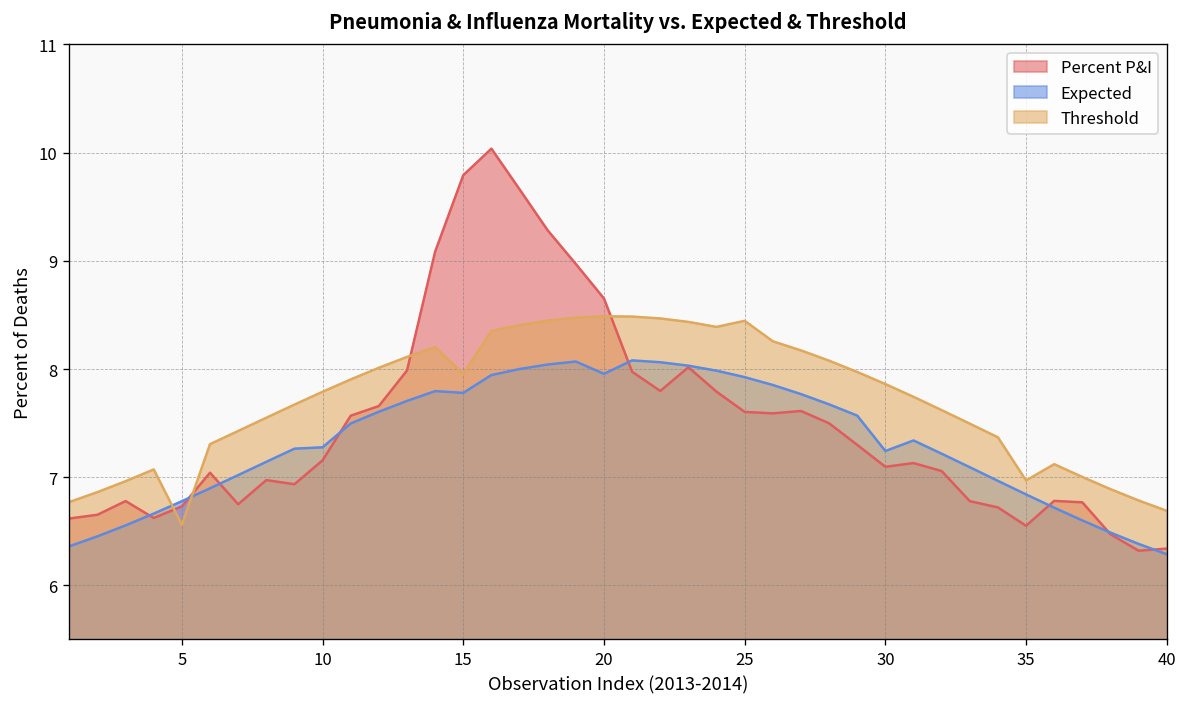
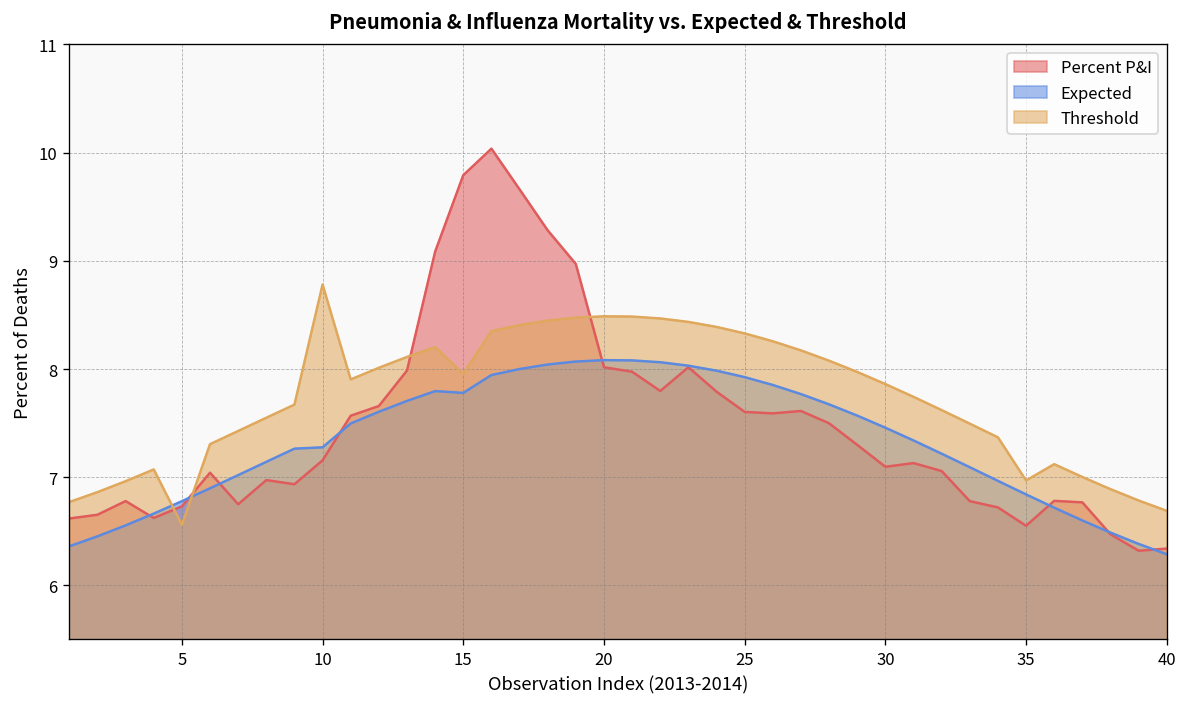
Threshold, 10: 7.8 -> 8.8
Percent P&I, 20: 8.7 -> 8.0
Expected, 20: 8.0 -> 8.1
Threshold, 25: 8.4 -> 8.3
Expected, 30: 7.2 -> 7.5
